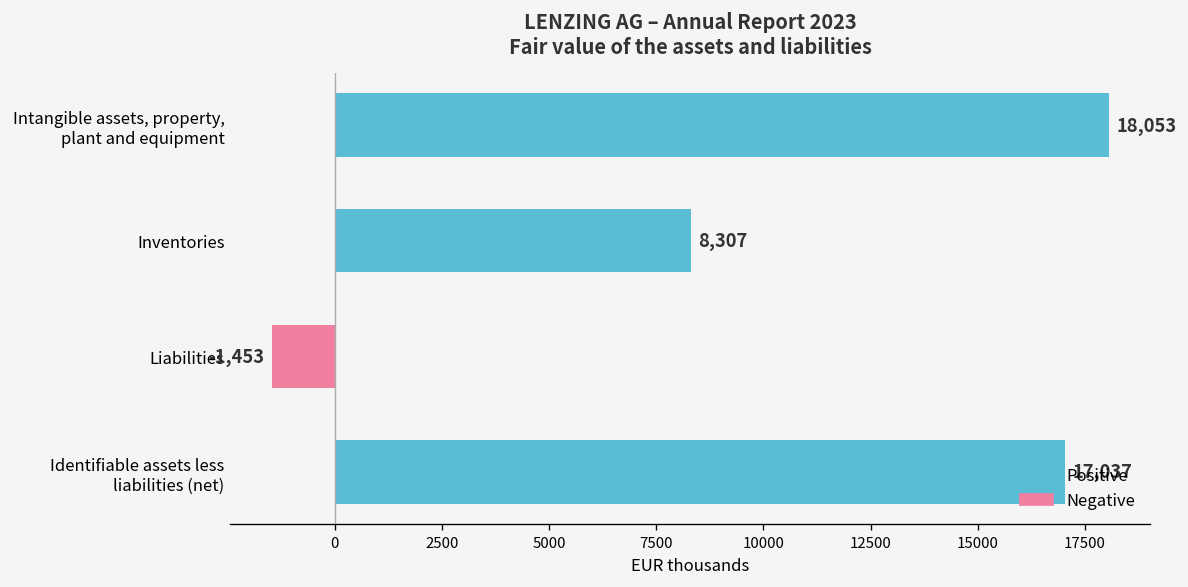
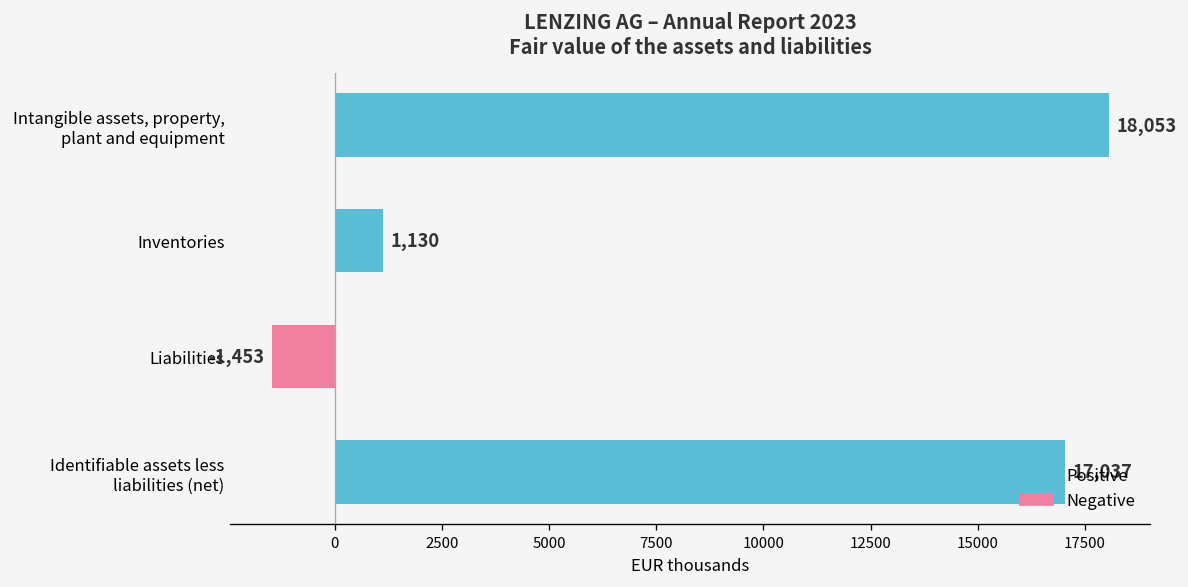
Inventories: 8,307 -> 1,130
